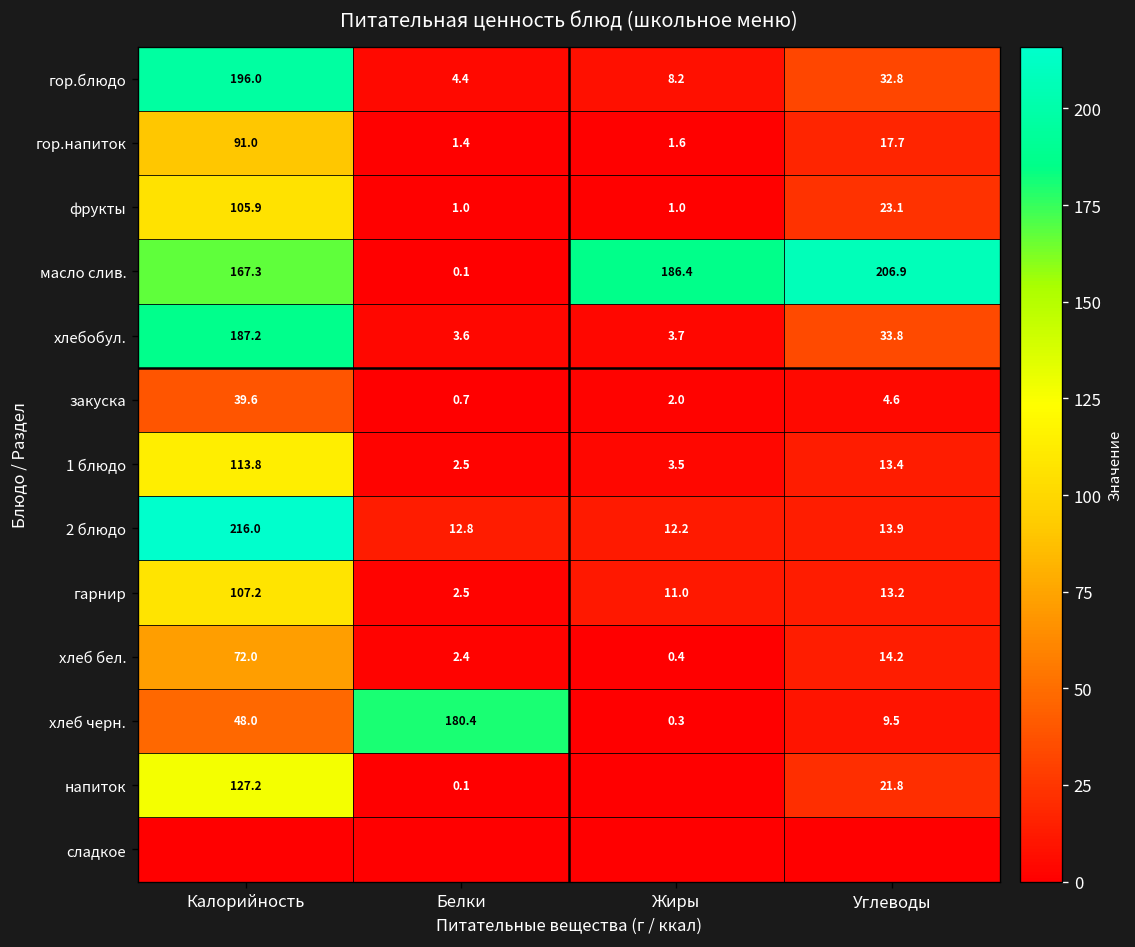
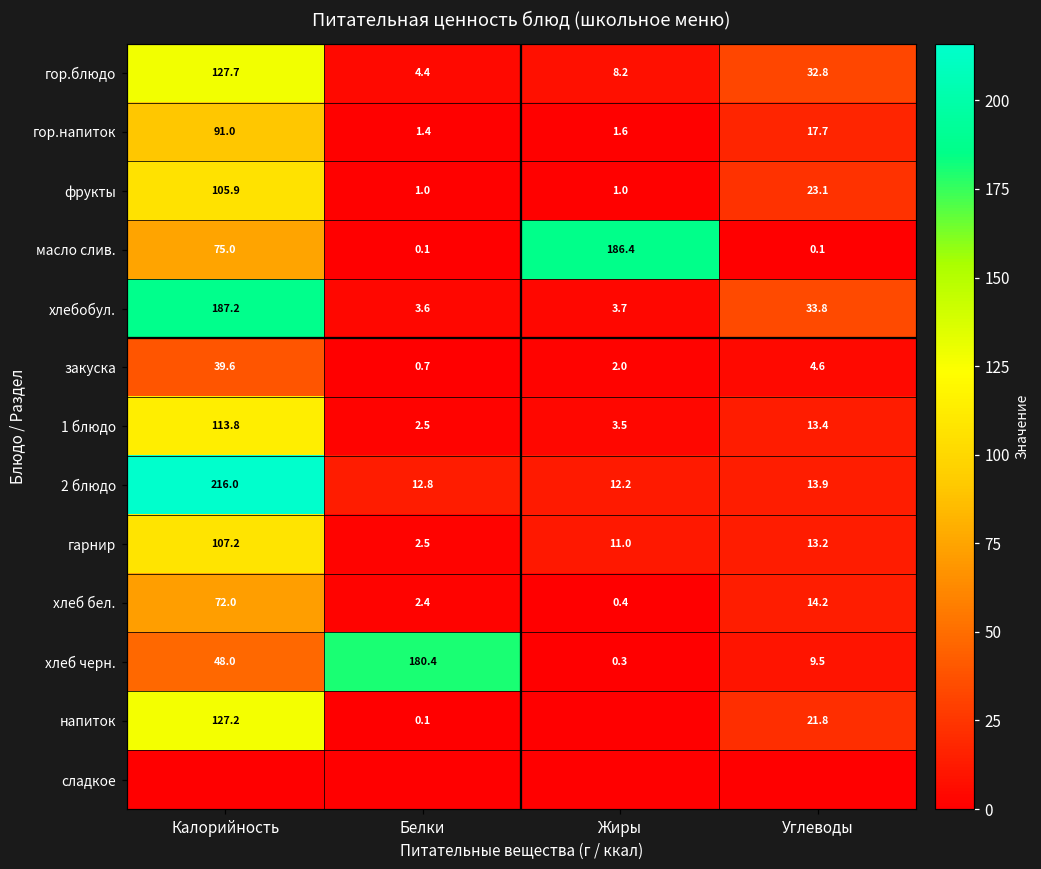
гор.блюдо, Калорийность: 196.0 -> 127.7
масло слив., Калорийность: 167.3 -> 75.0
масло слив., Углеводы: 206.9 -> 0.1
